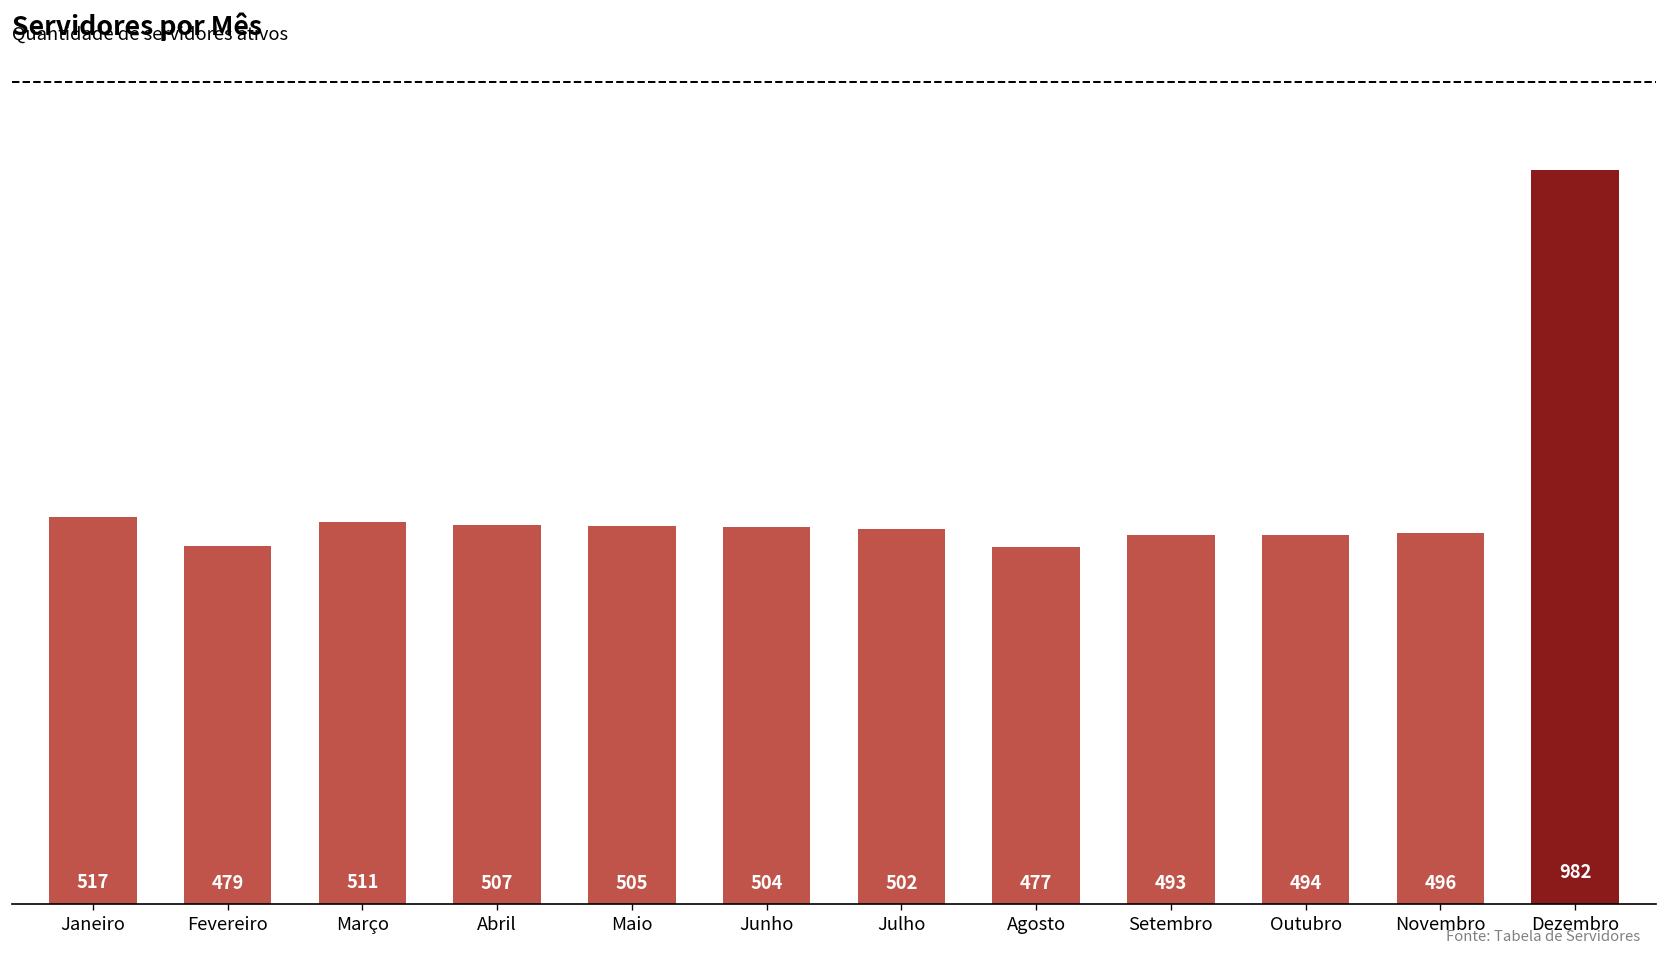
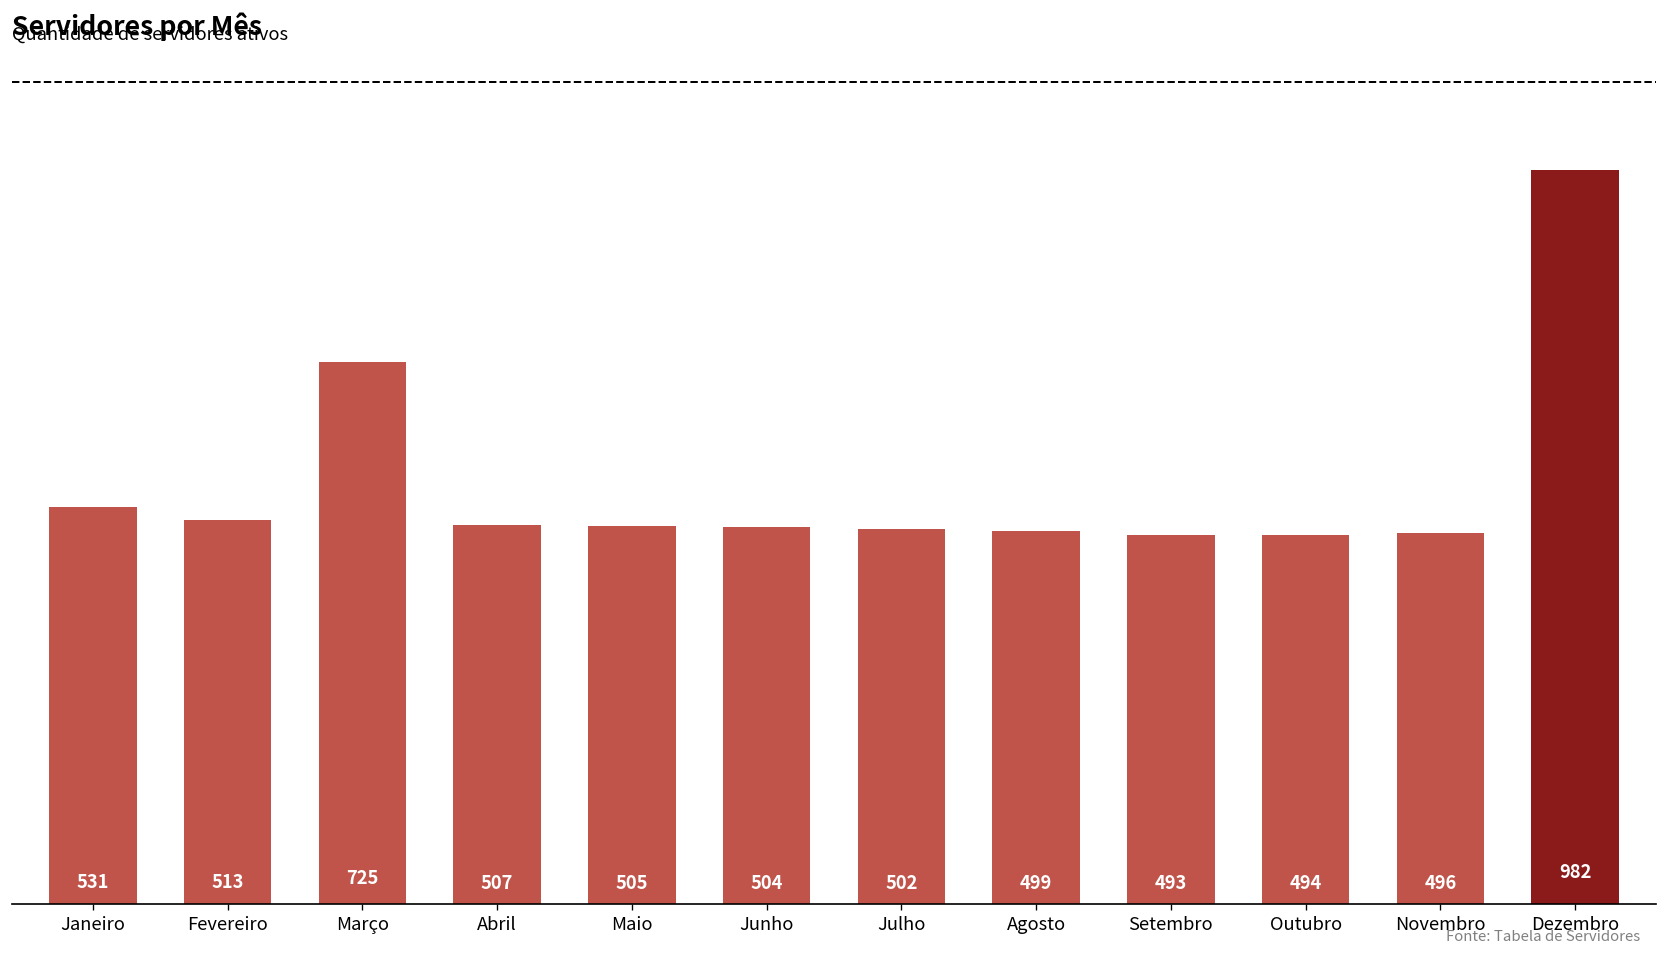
Janeiro: 517 -> 531
Fevereiro: 479 -> 513
Março: 511 -> 725
Agosto: 477 -> 499
